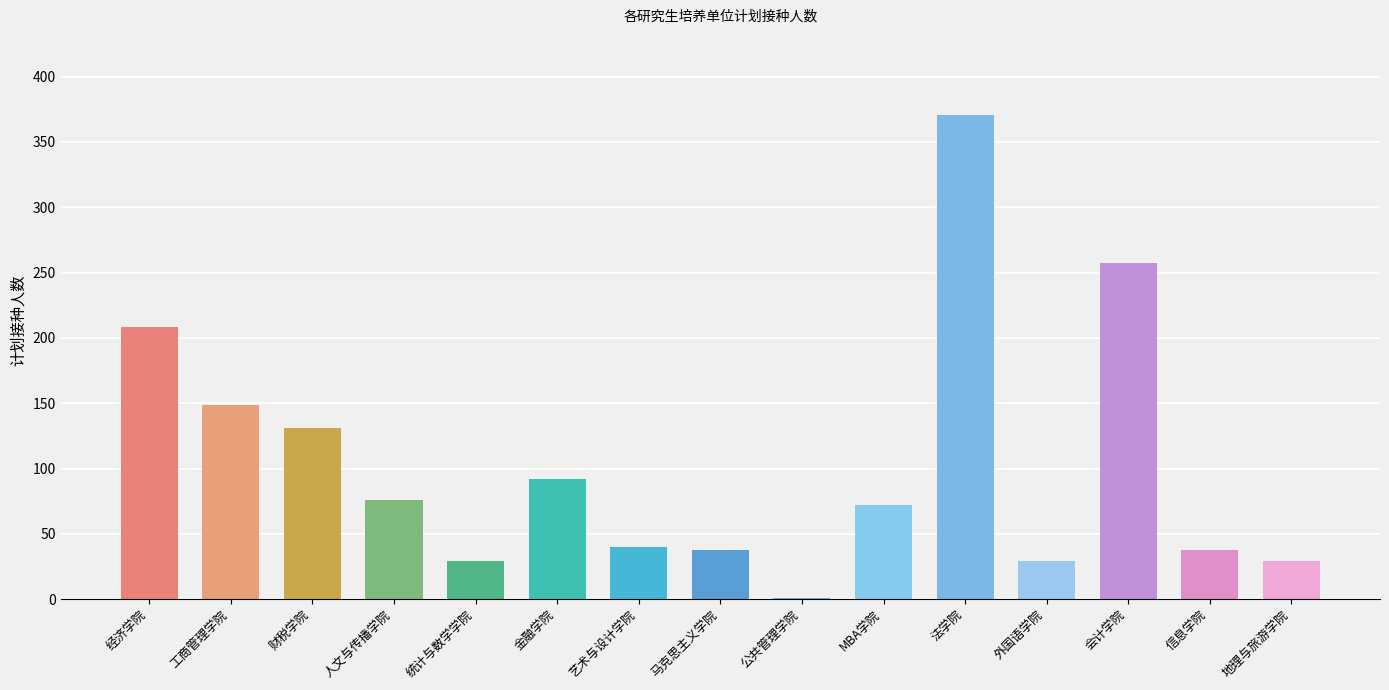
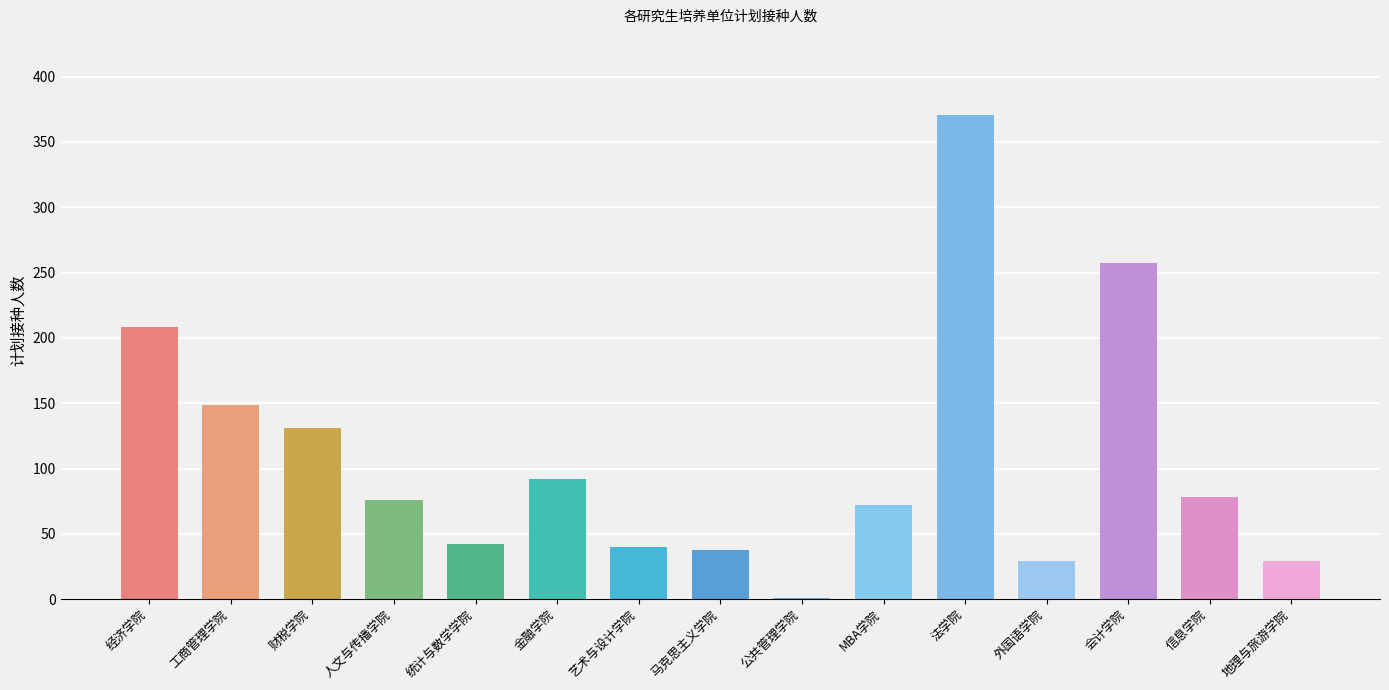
统计与数学学院: 29 -> 42
信息学院: 38 -> 78
